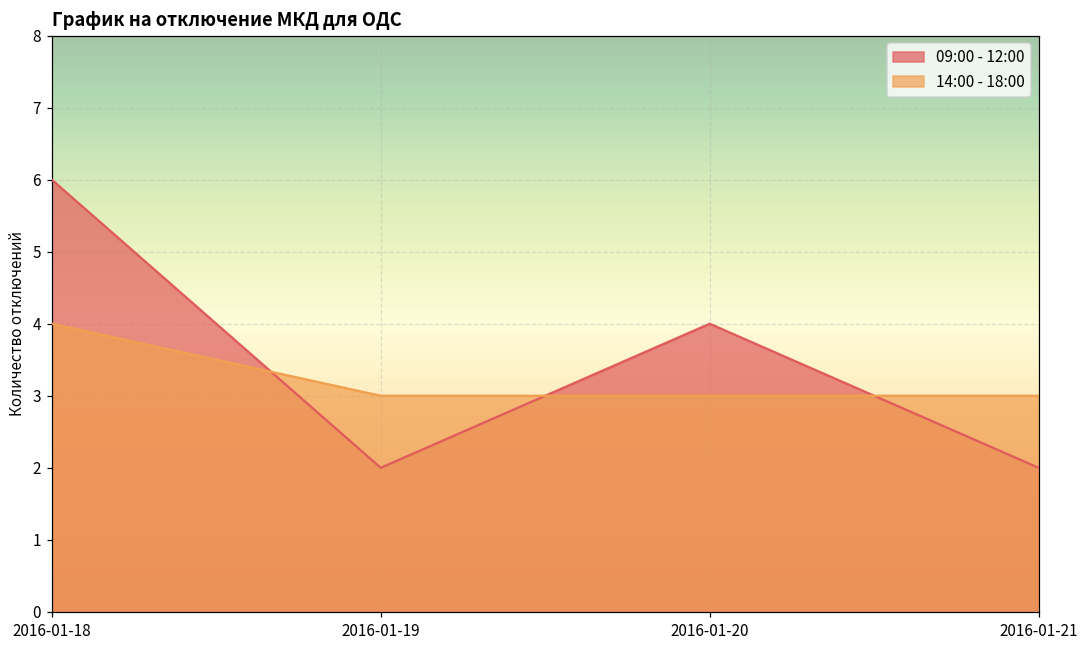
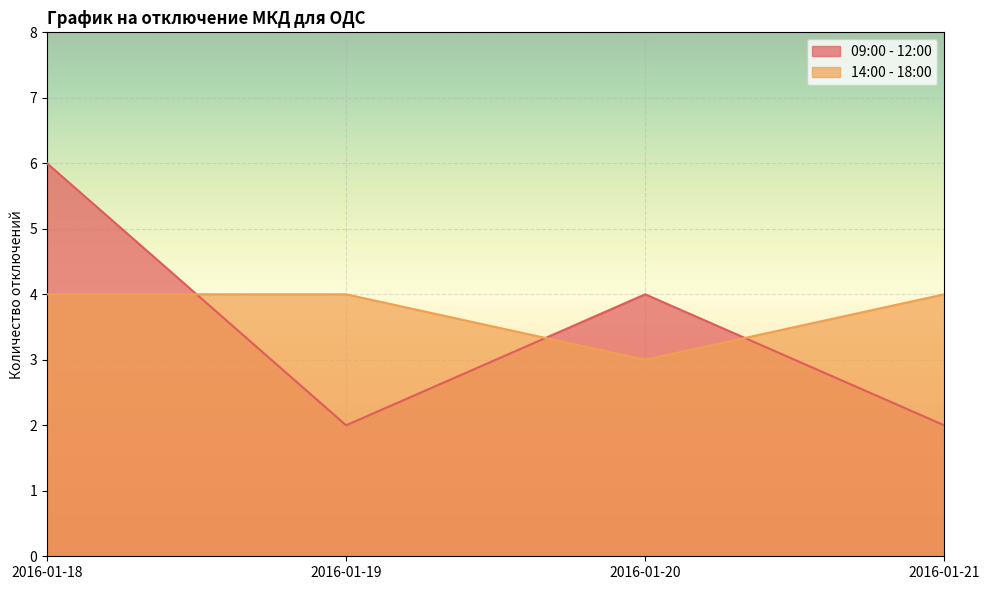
14:00 - 18:00, 2016-01-19: 3 -> 4
14:00 - 18:00, 2016-01-21: 3 -> 4
